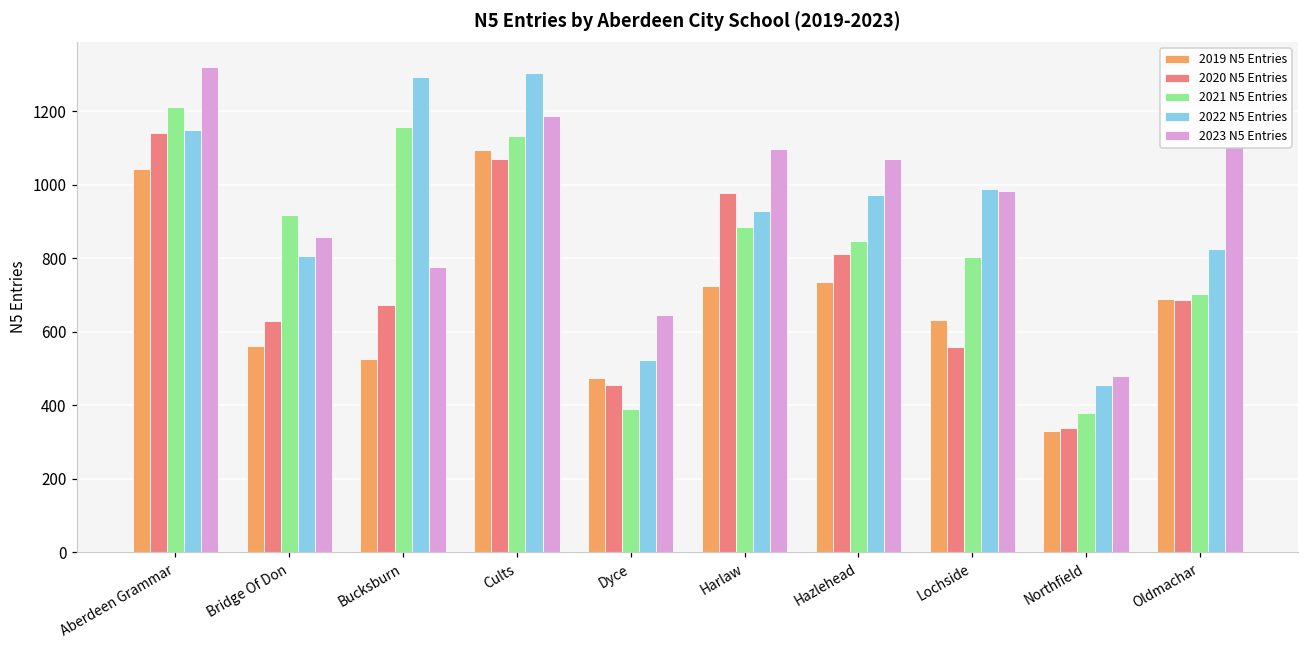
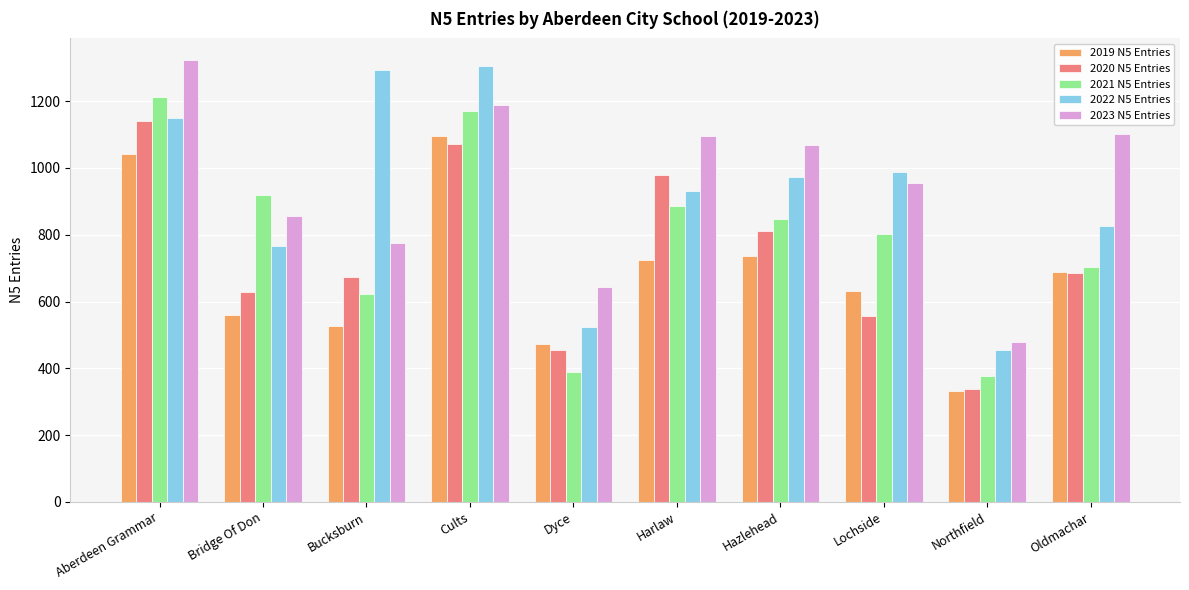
2022 N5 Entries, Bridge Of Don: 810 -> 770
2021 N5 Entries, Bucksburn: 1160 -> 620
2021 N5 Entries, Cults: 1130 -> 1170
2023 N5 Entries, Lochside: 980 -> 950
